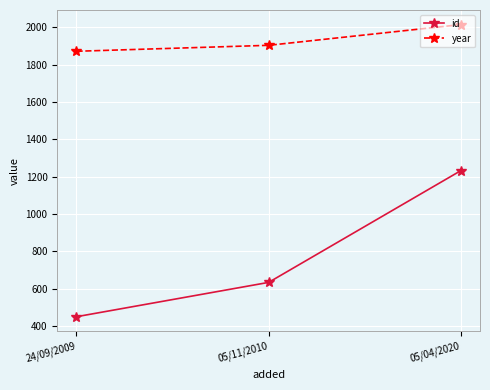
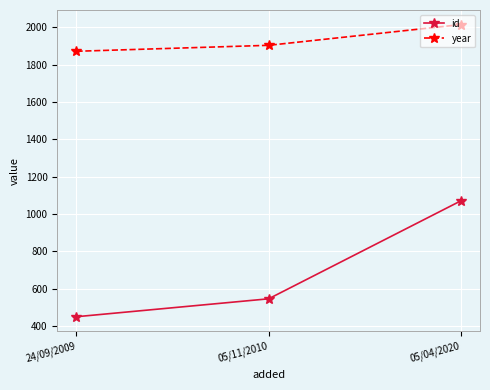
id, 05/11/2010: 630 -> 550
id, 05/04/2020: 1230 -> 1070
